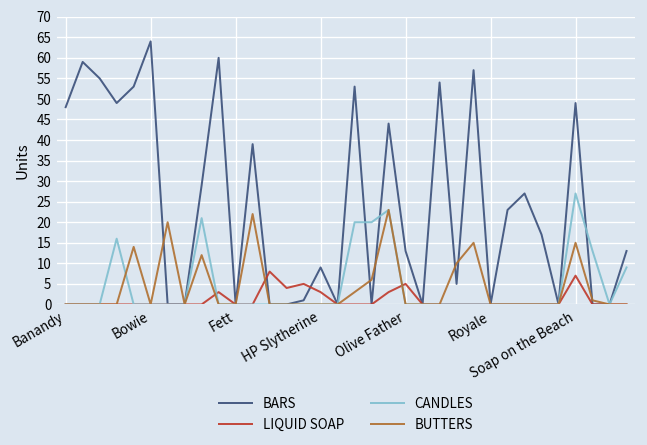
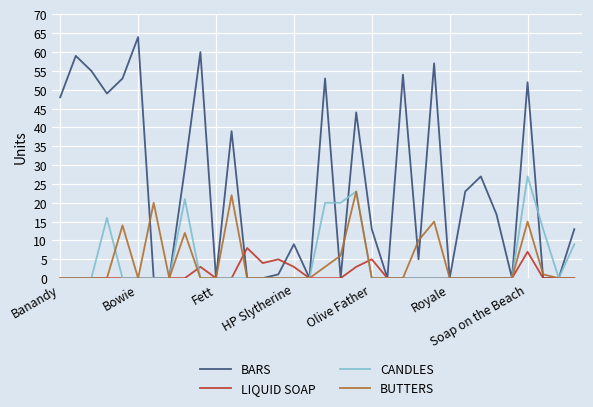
BARS, Soap on the Beach: 49 -> 52
